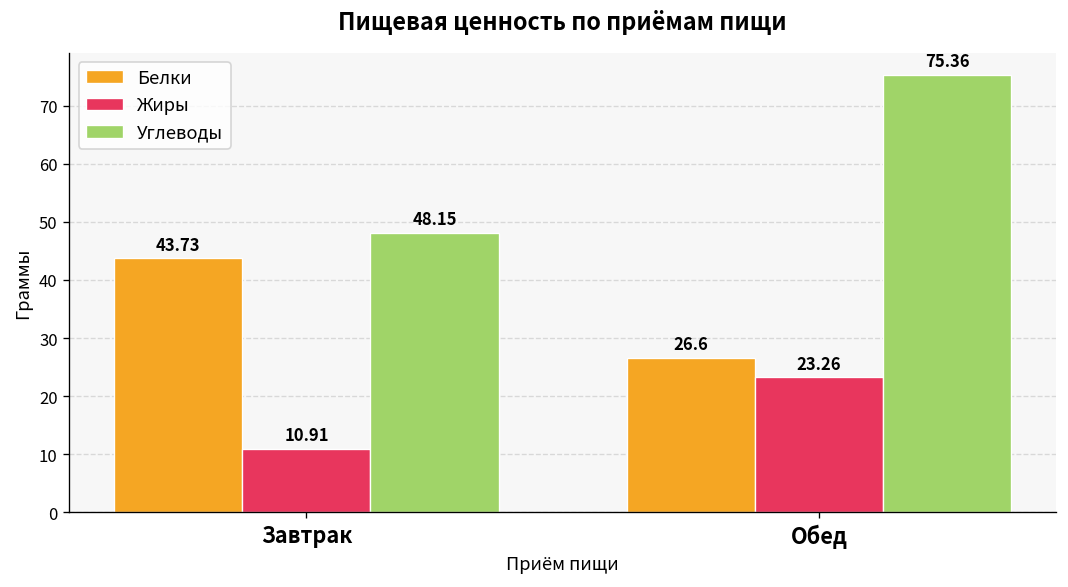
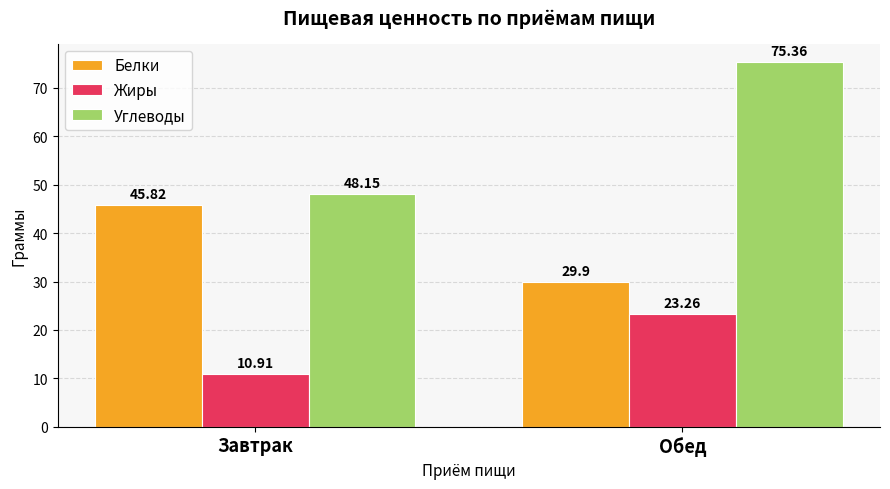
Белки, Завтрак: 43.73 -> 45.82
Белки, Обед: 26.6 -> 29.9
